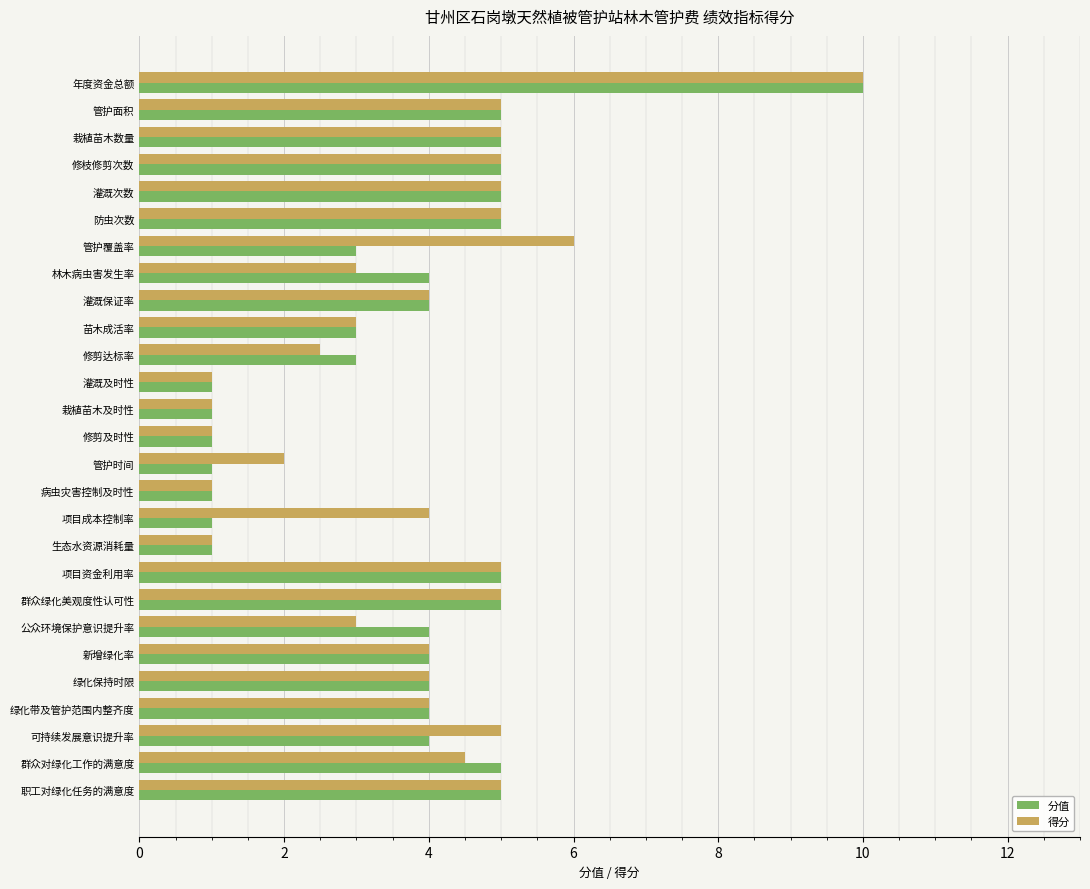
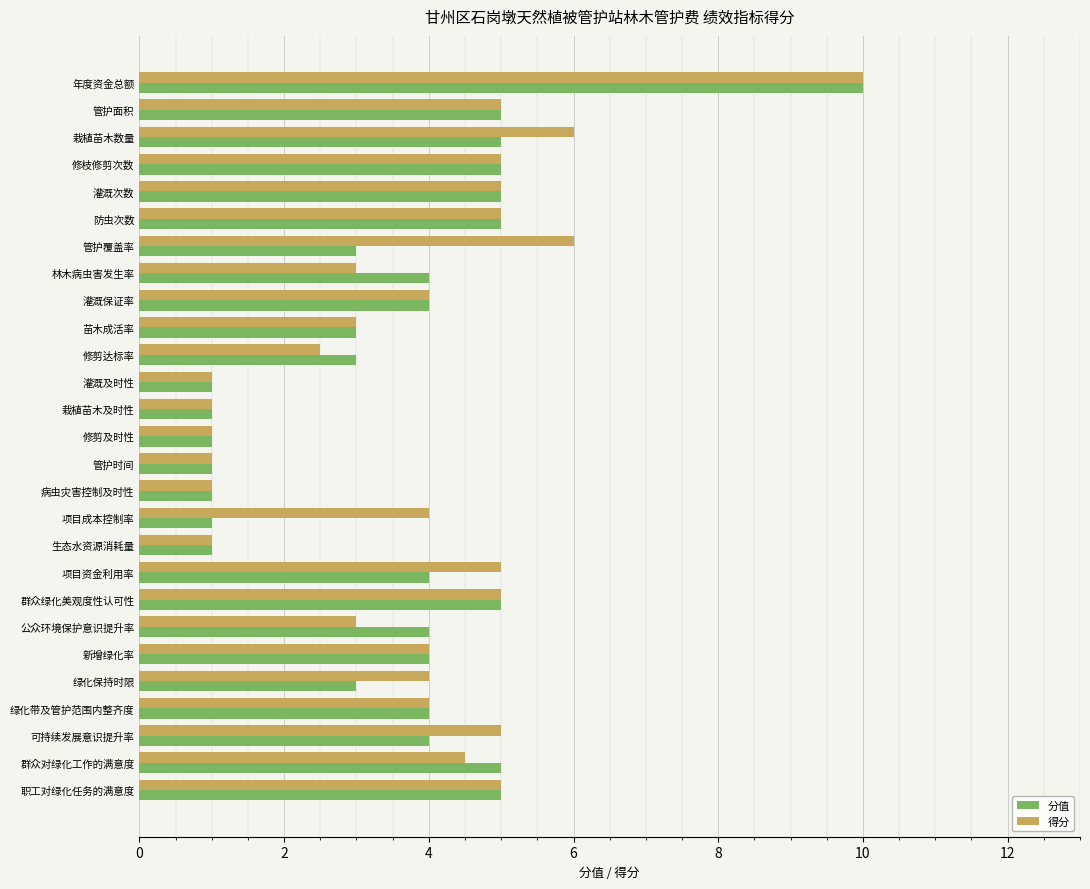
得分, 栽植苗木数量: 5 -> 6
得分, 管护时间: 2 -> 1
分值, 项目资金利用率: 5 -> 4
分值, 绿化保持时限: 4 -> 3
